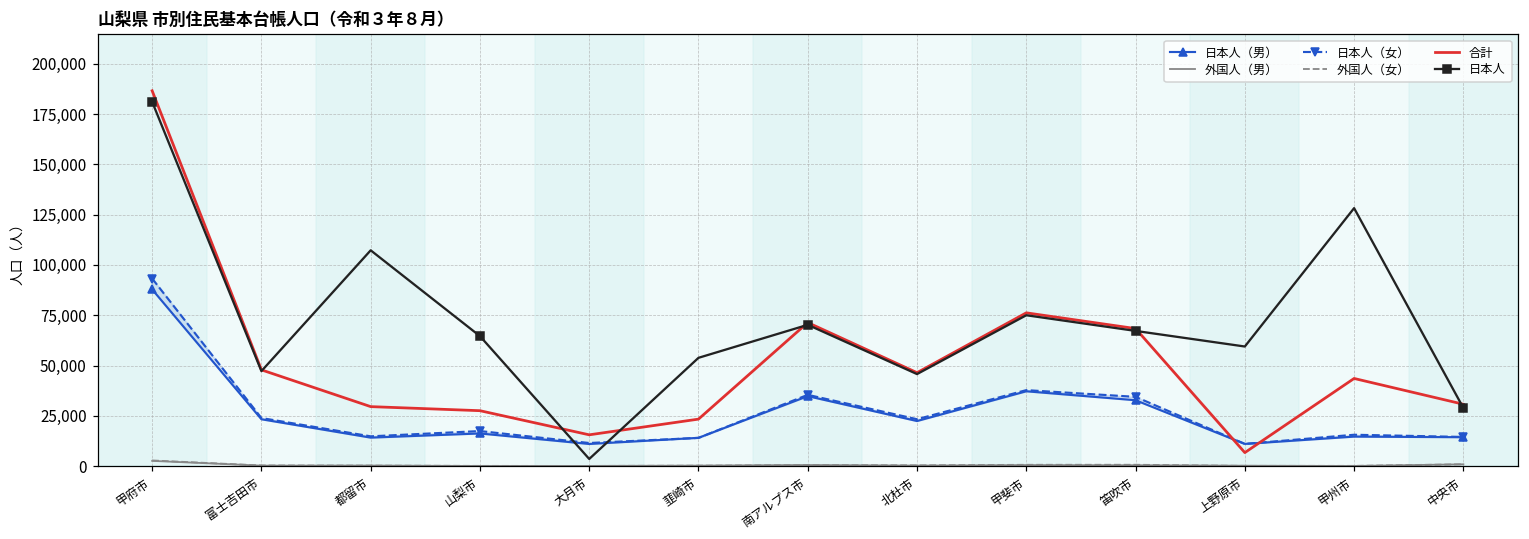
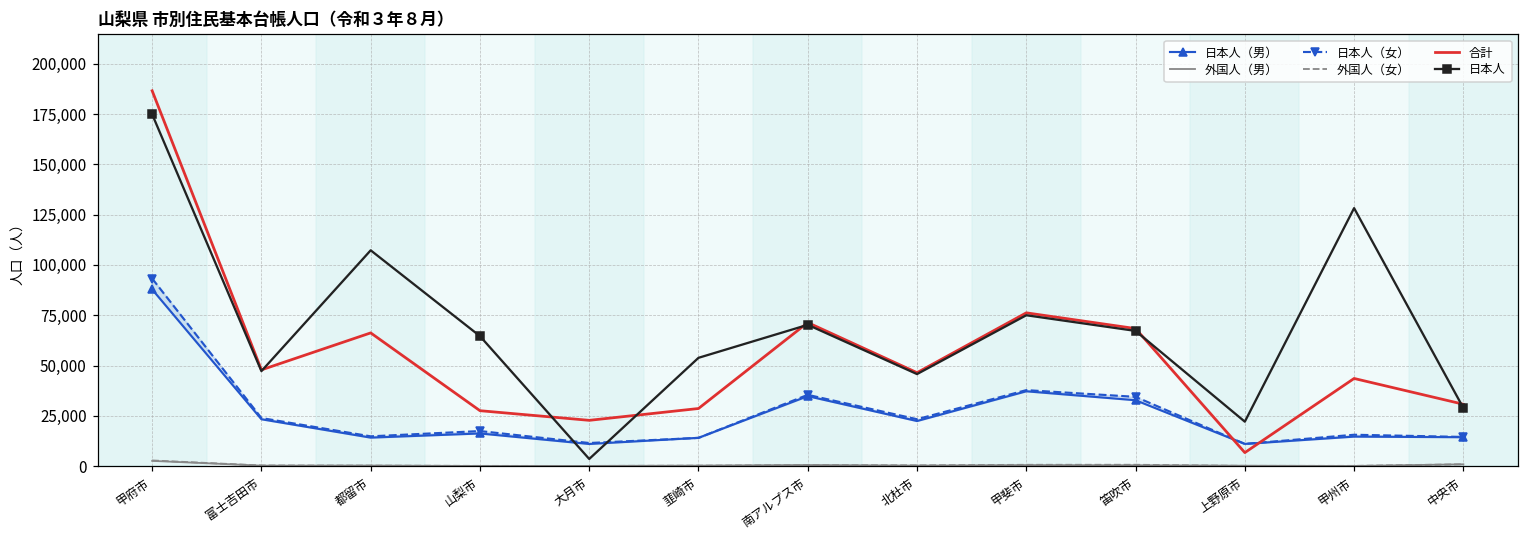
日本人, 甲府市: 181,000 -> 175,000
合計, 都留市: 30,000 -> 66,000
合計, 大月市: 16,000 -> 23,000
合計, 韮崎市: 23,000 -> 29,000
日本人, 上野原市: 59,000 -> 22,000
